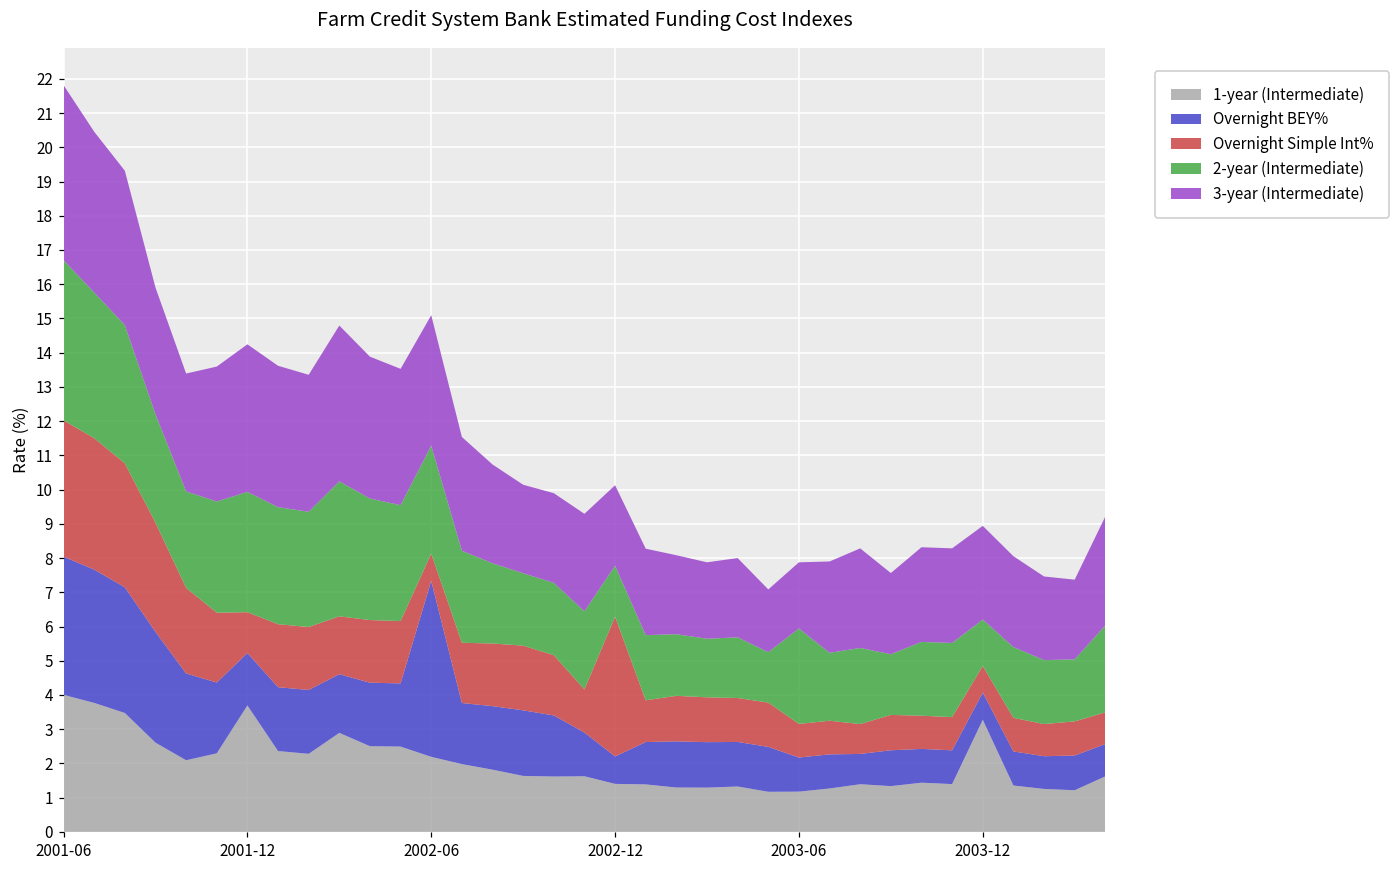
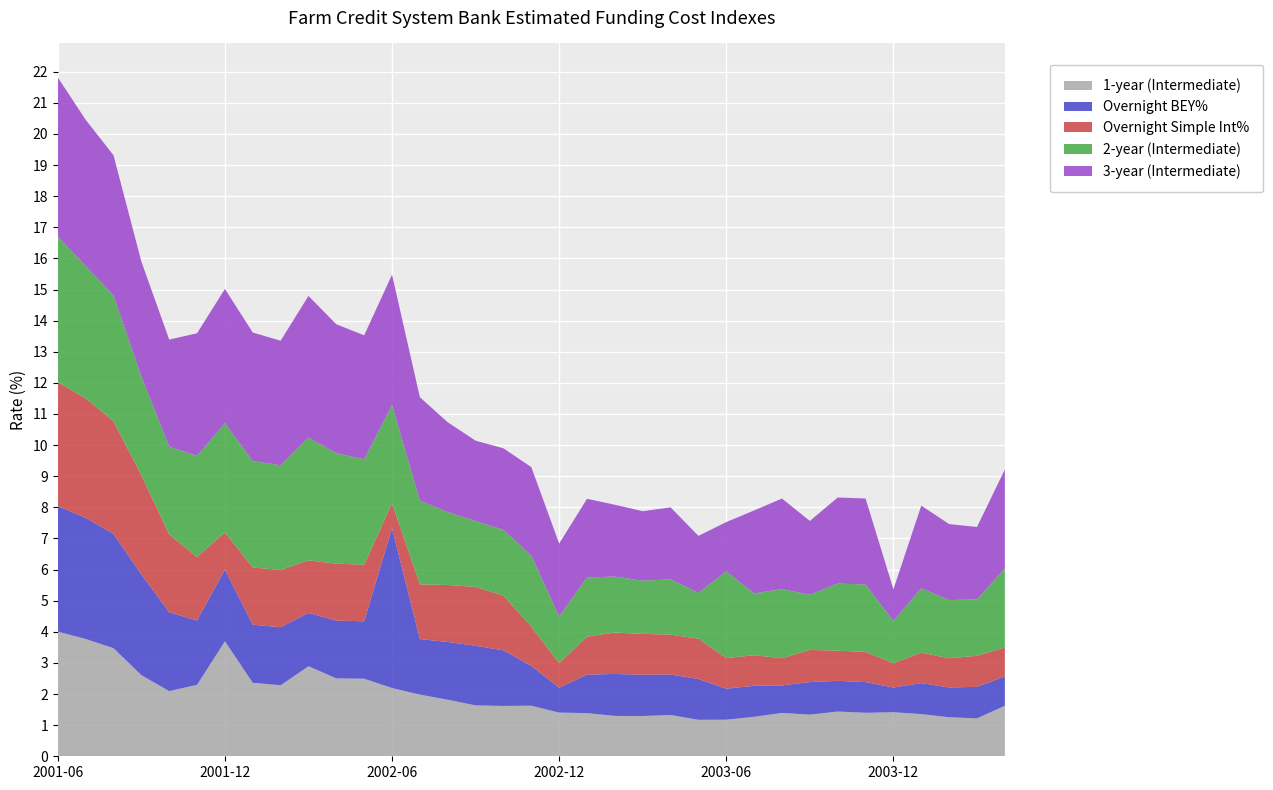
Overnight BEY%, 2001-12: 1.5 -> 2.3
3-year (Intermediate), 2002-06: 3.8 -> 4.2
Overnight Simple Int%, 2002-12: 4.1 -> 0.8
3-year (Intermediate), 2003-06: 1.9 -> 1.6
1-year (Intermediate), 2003-12: 3.3 -> 1.4
3-year (Intermediate), 2003-12: 2.7 -> 1.0
